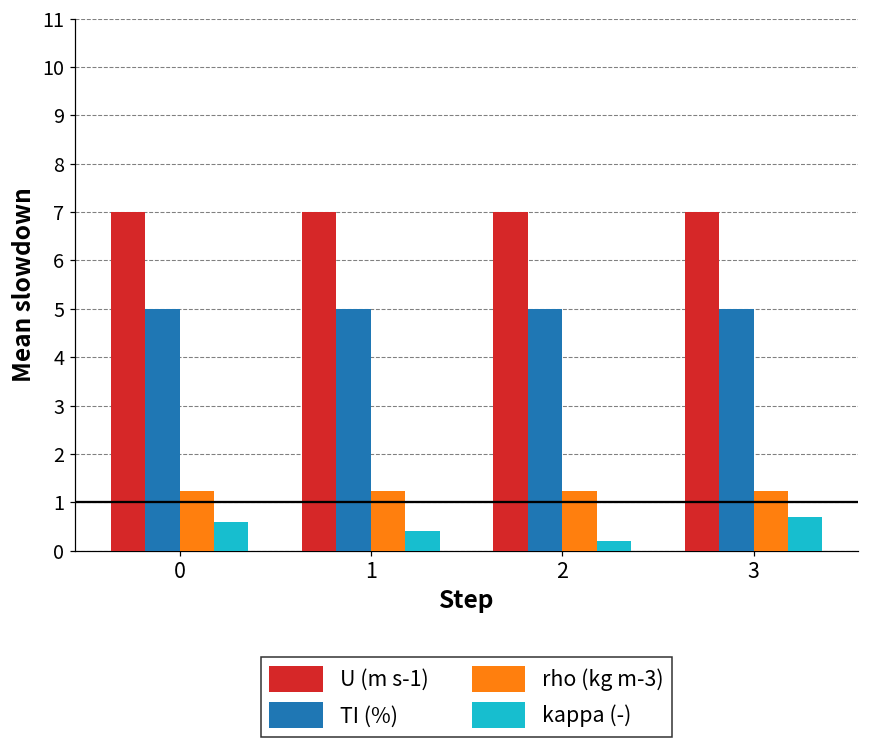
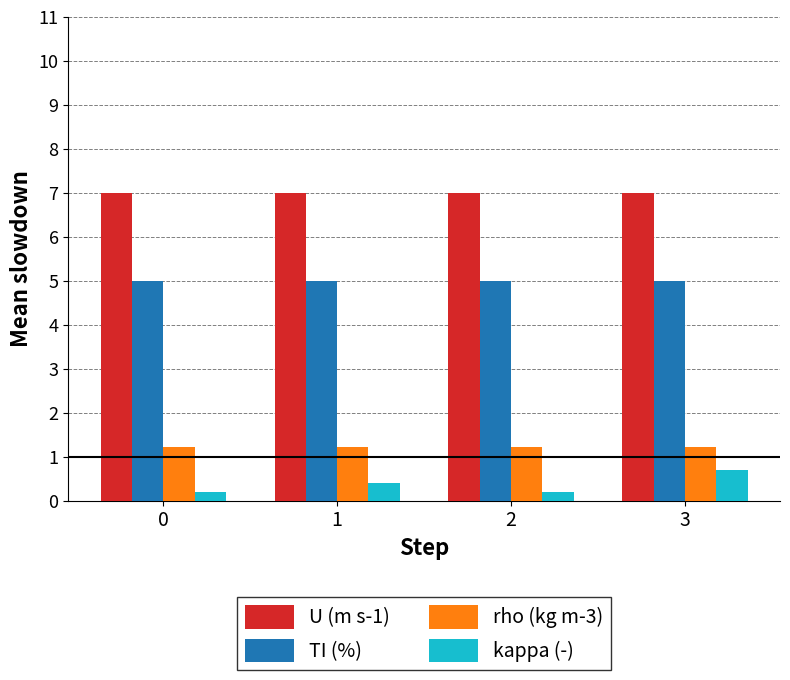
kappa (-), 0: 0.6 -> 0.2
